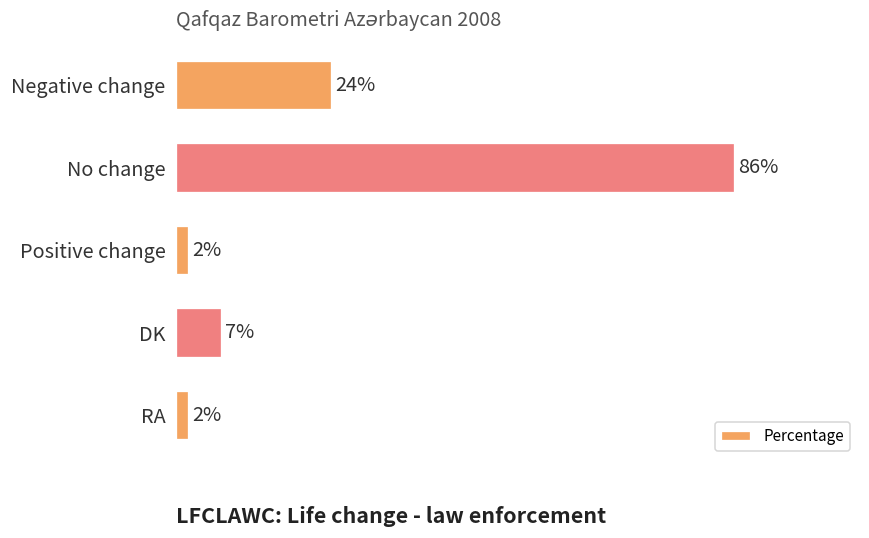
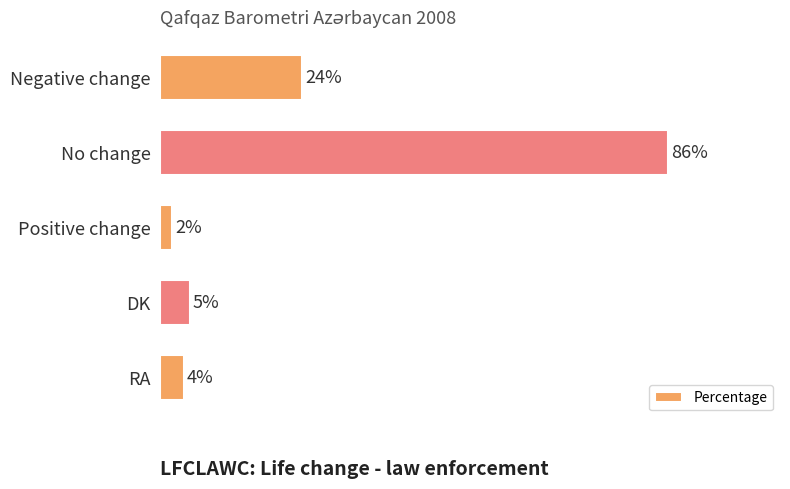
DK: 7% -> 5%
RA: 2% -> 4%
